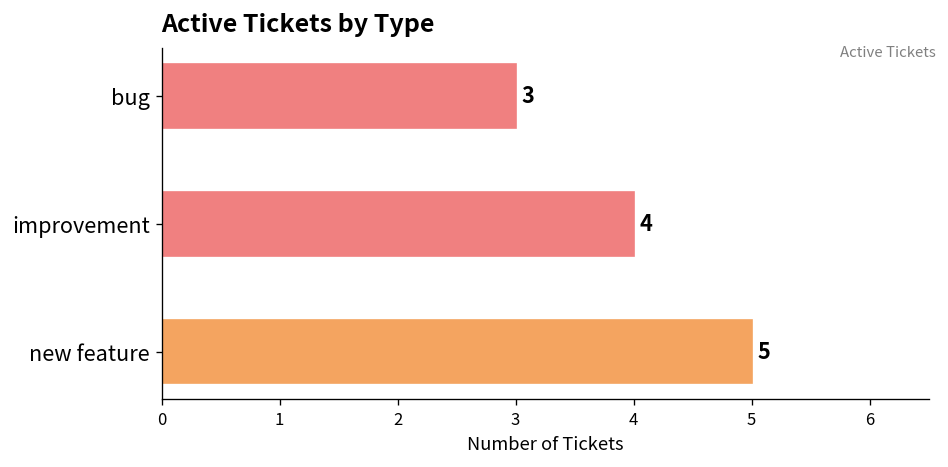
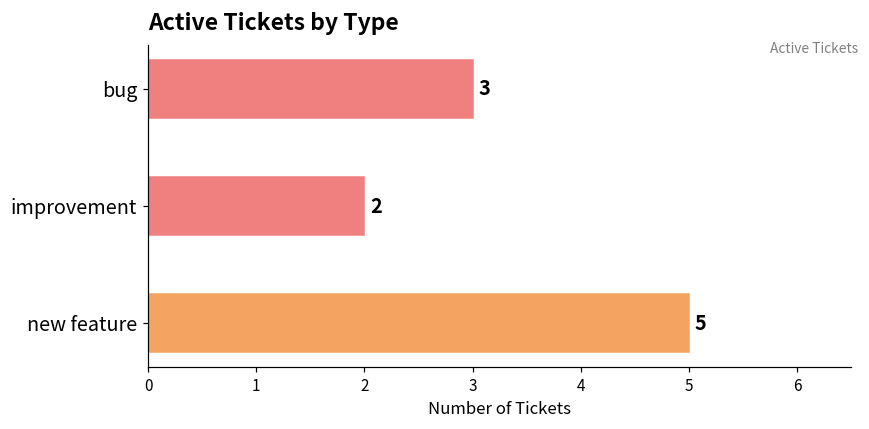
improvement: 4 -> 2
